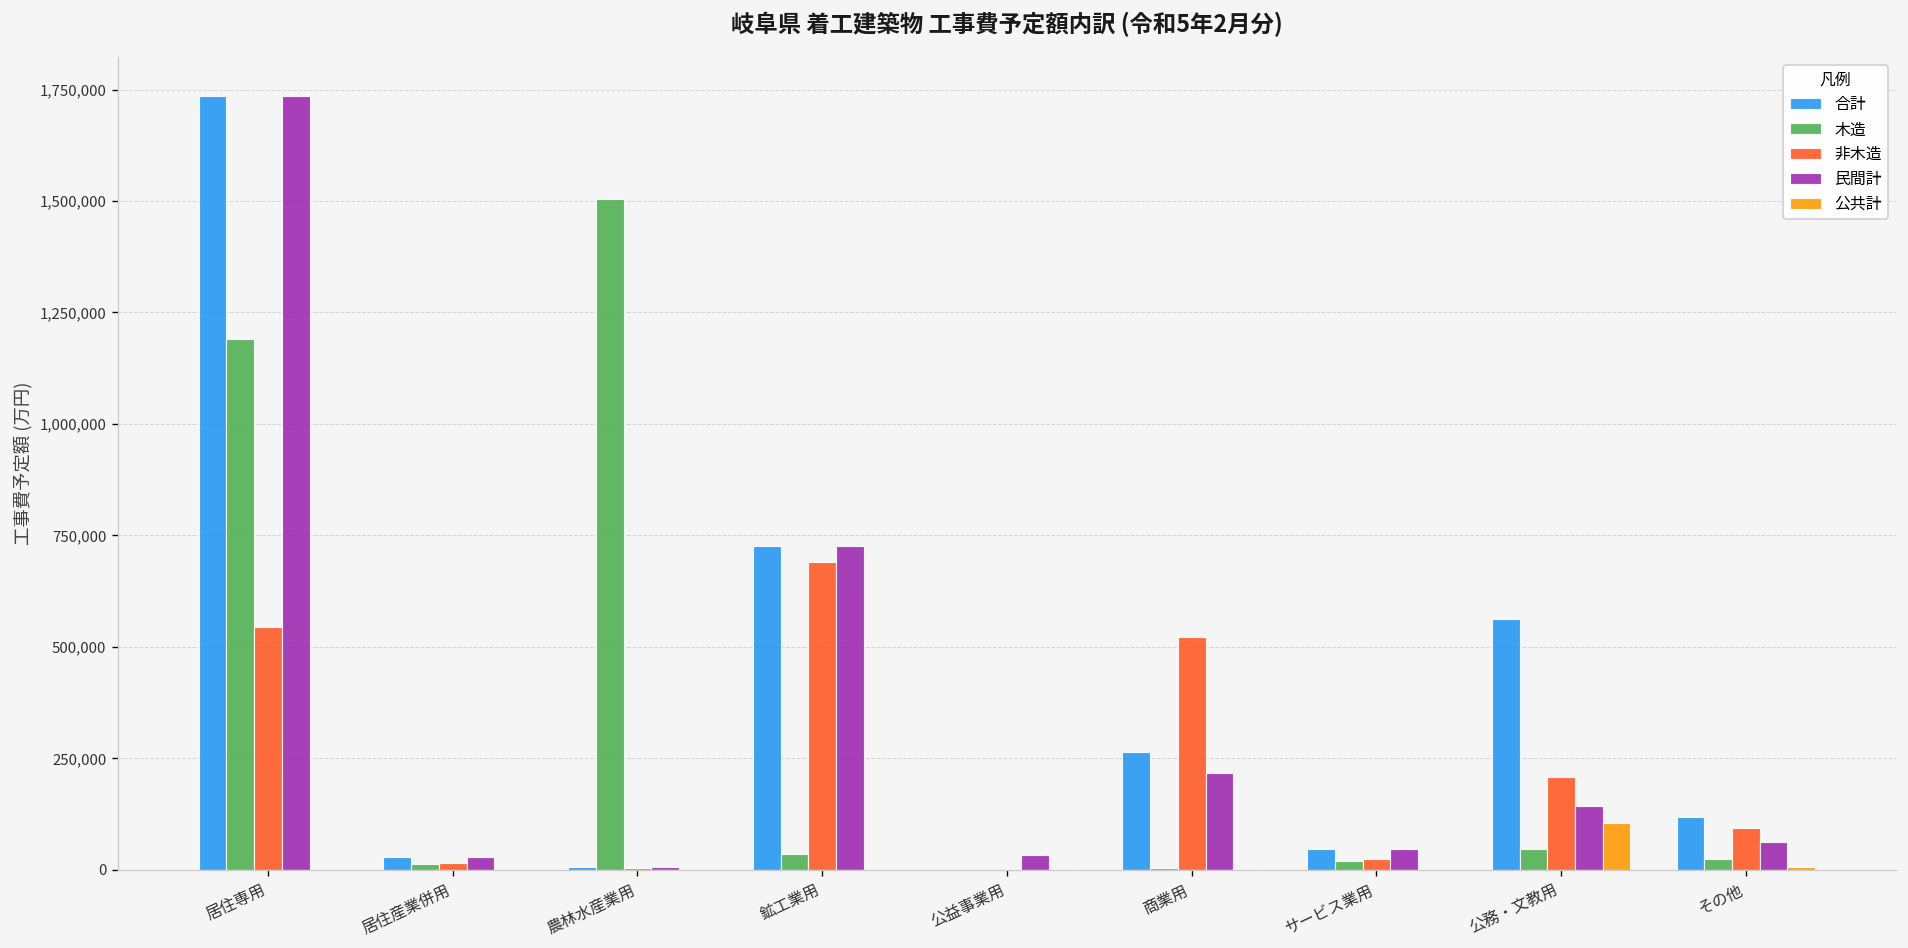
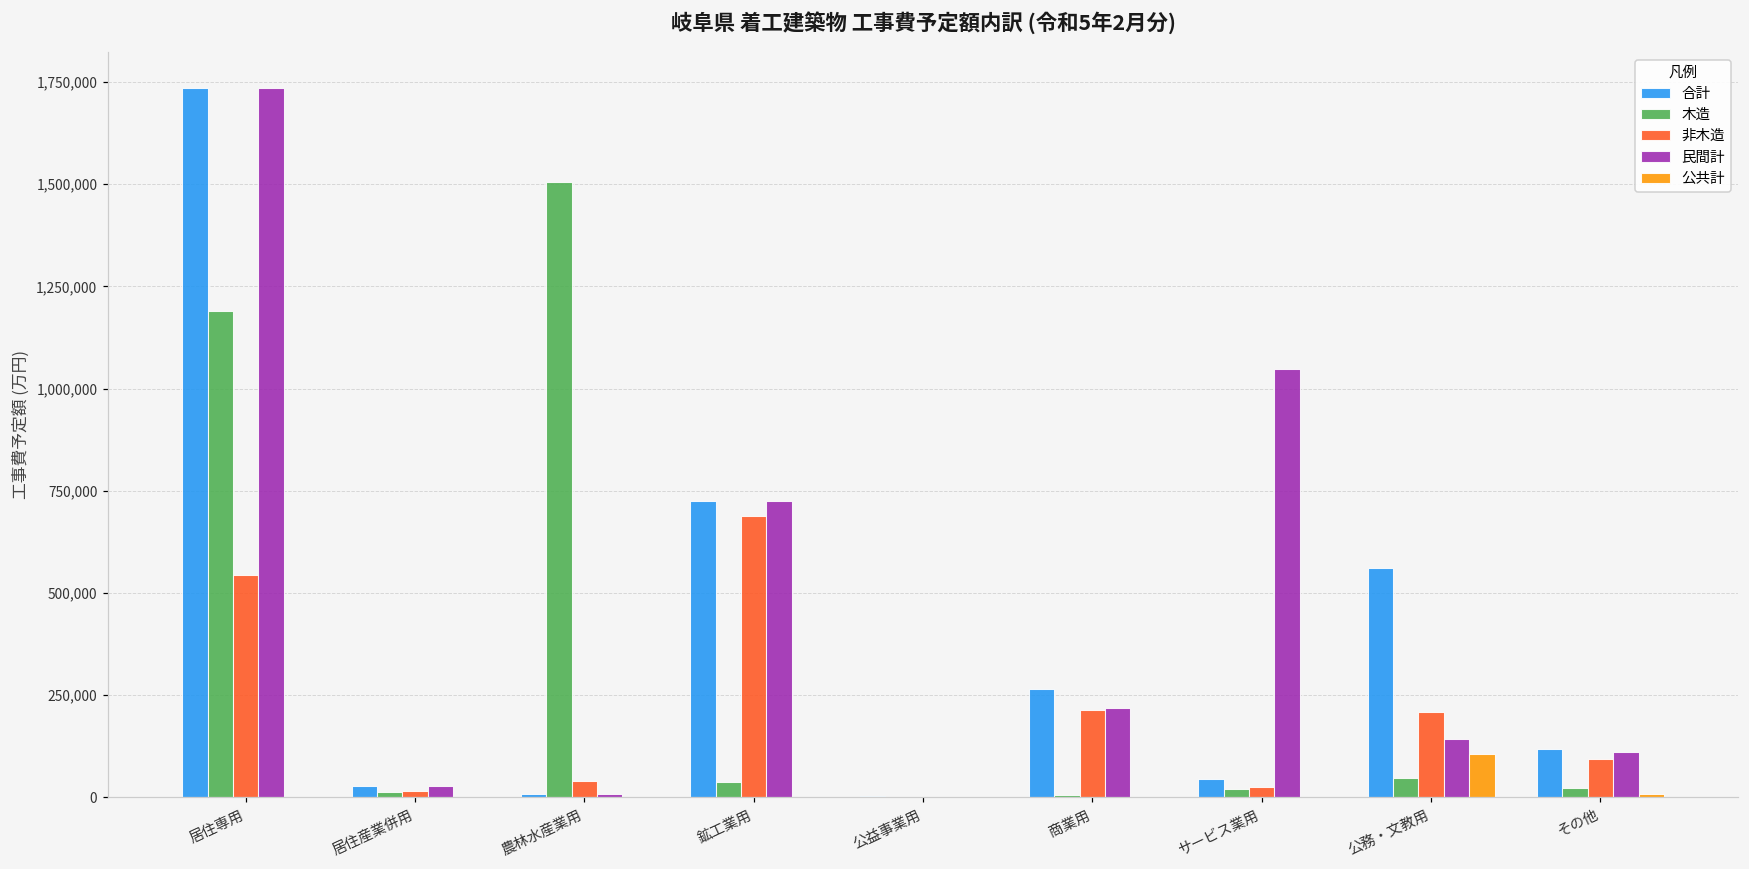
非木造, 農林水産業用: 0 -> 40,000
民間計, 公益事業用: 30,000 -> 0
非木造, 商業用: 520,000 -> 210,000
民間計, サービス業用: 50,000 -> 1,050,000
民間計, その他: 60,000 -> 110,000
